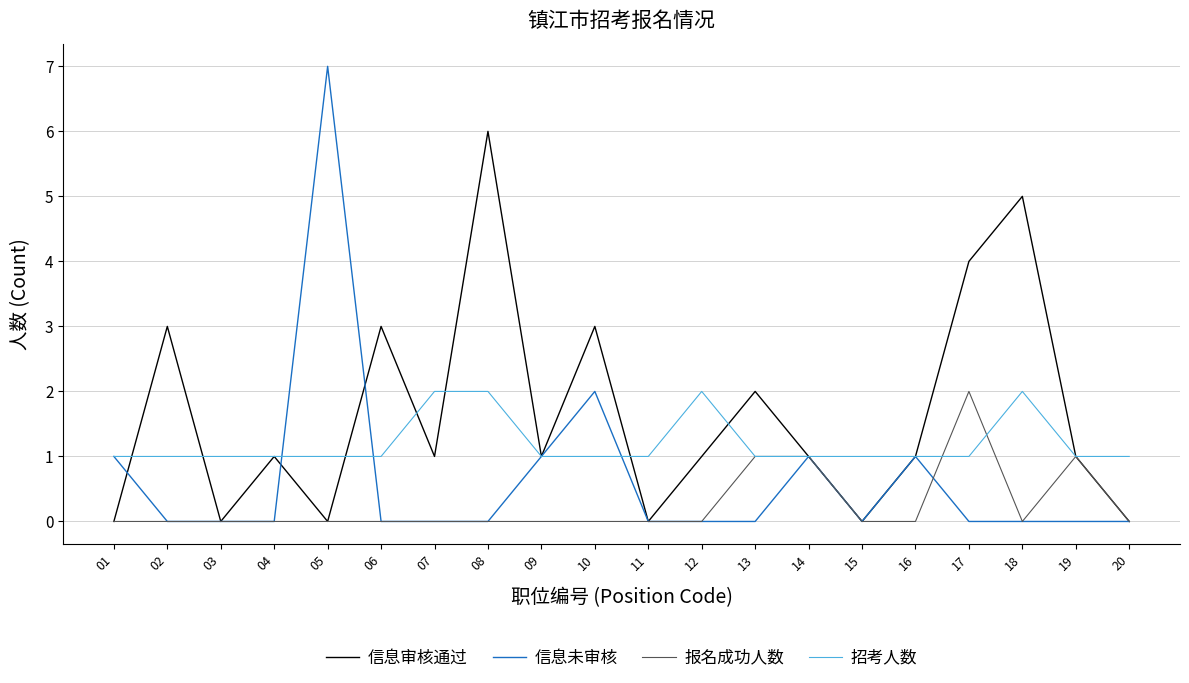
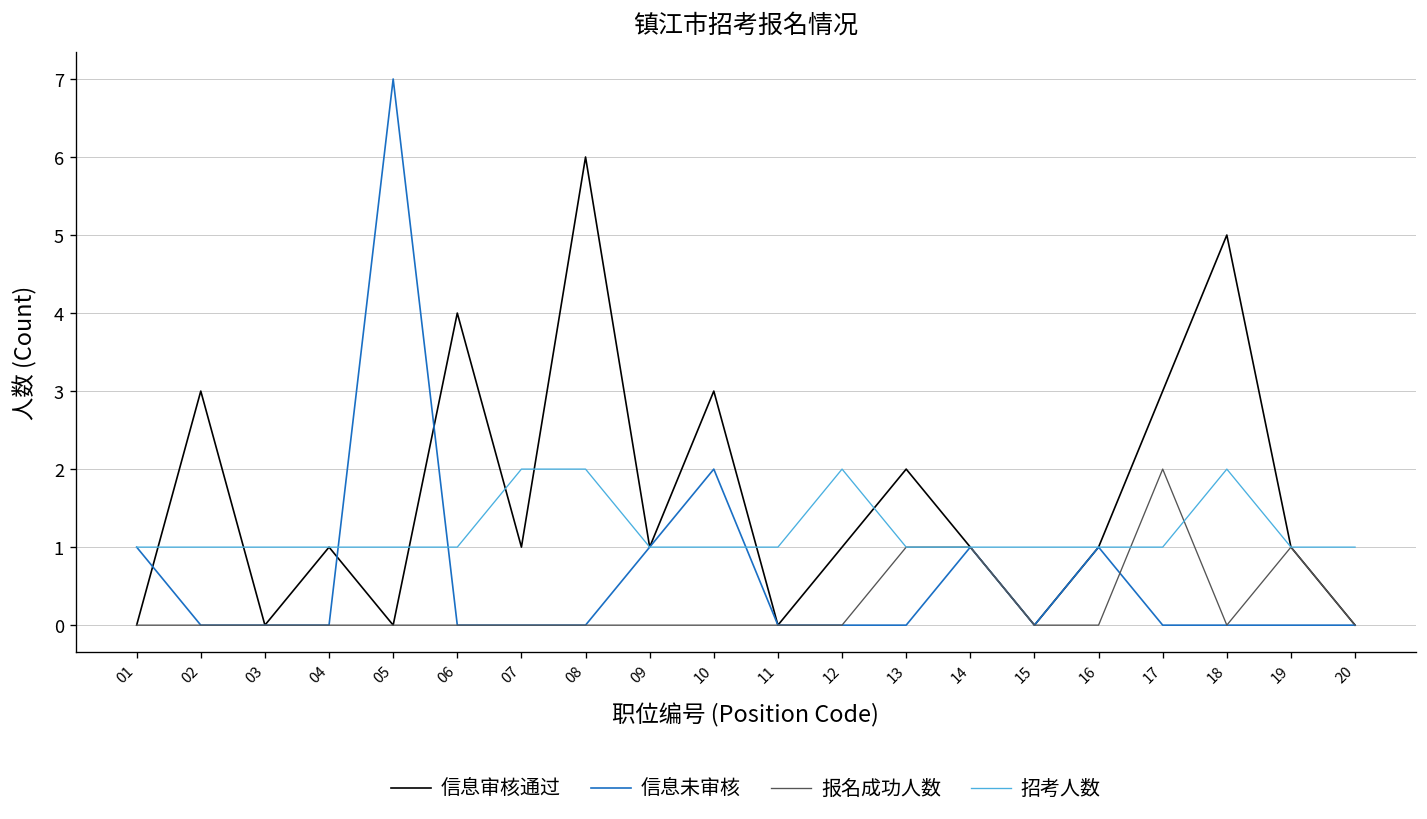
信息审核通过, 06: 3 -> 4
信息审核通过, 17: 4 -> 3
